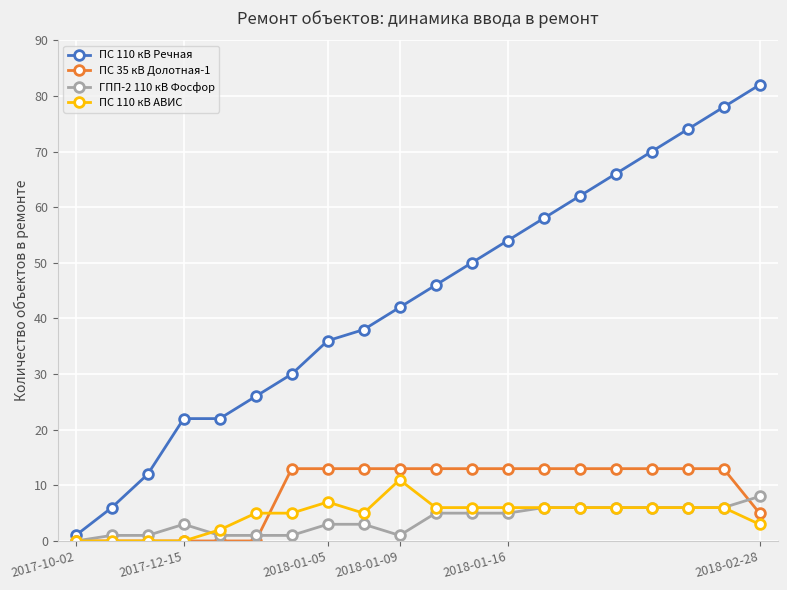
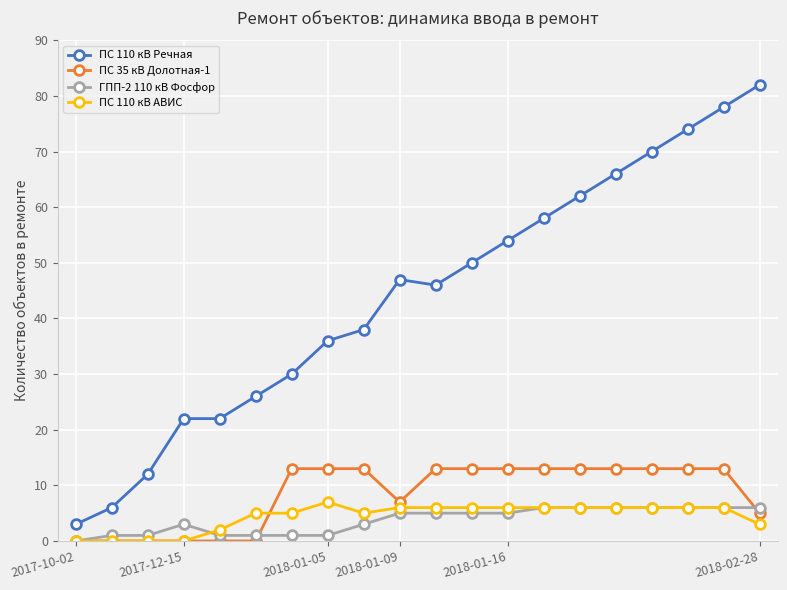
ПС 110 кВ Речная, 2017-10-02: 1 -> 3
ГПП-2 110 кВ Фосфор, 2018-01-05: 3 -> 1
ПС 110 кВ Речная, 2018-01-09: 42 -> 47
ПС 35 кВ Долотная-1, 2018-01-09: 13 -> 7
ГПП-2 110 кВ Фосфор, 2018-01-09: 1 -> 5
ПС 110 кВ АВИС, 2018-01-09: 11 -> 6
ГПП-2 110 кВ Фосфор, 2018-02-28: 8 -> 6
